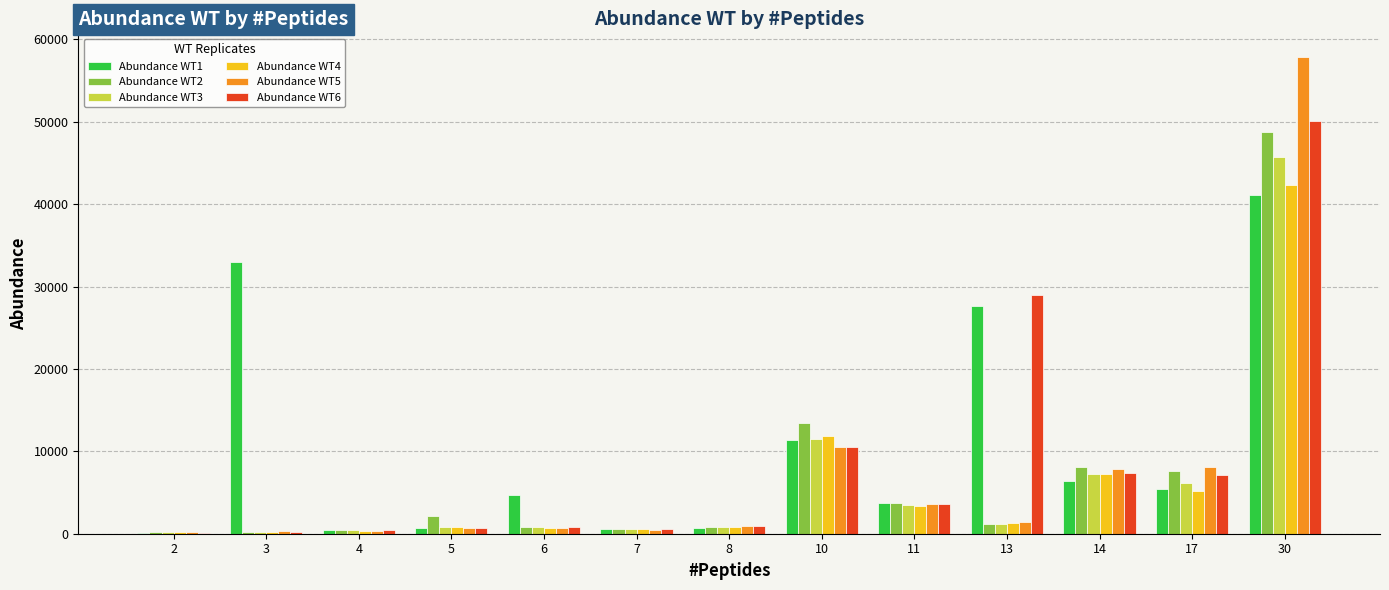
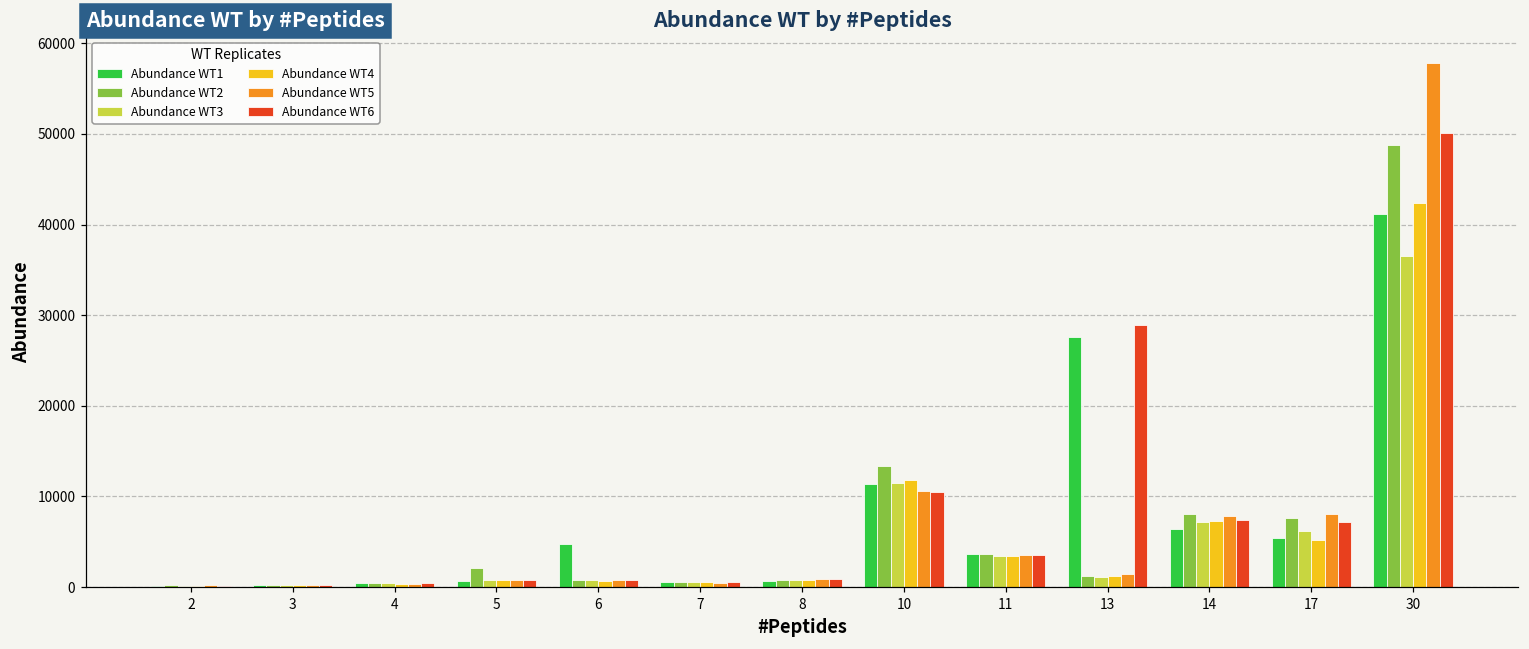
Abundance WT1, 3: 33000 -> 0
Abundance WT3, 30: 46000 -> 36000
